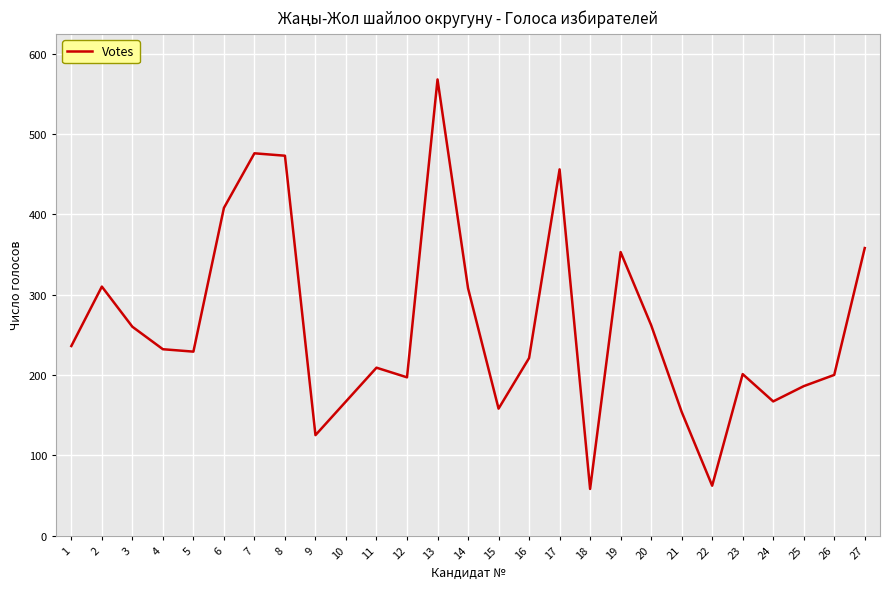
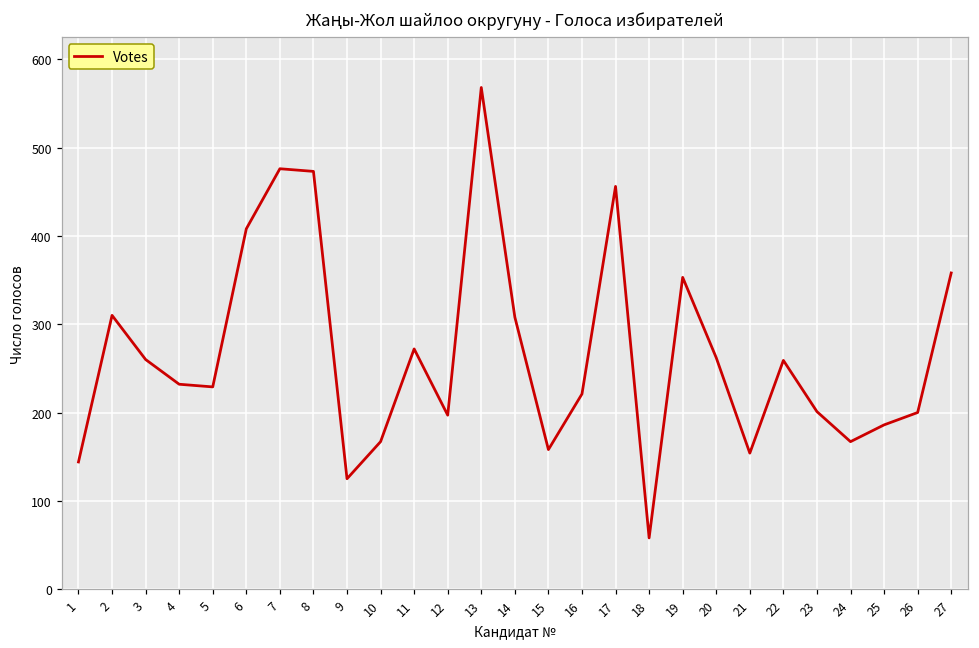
1: 240 -> 140
11: 210 -> 270
22: 60 -> 260
